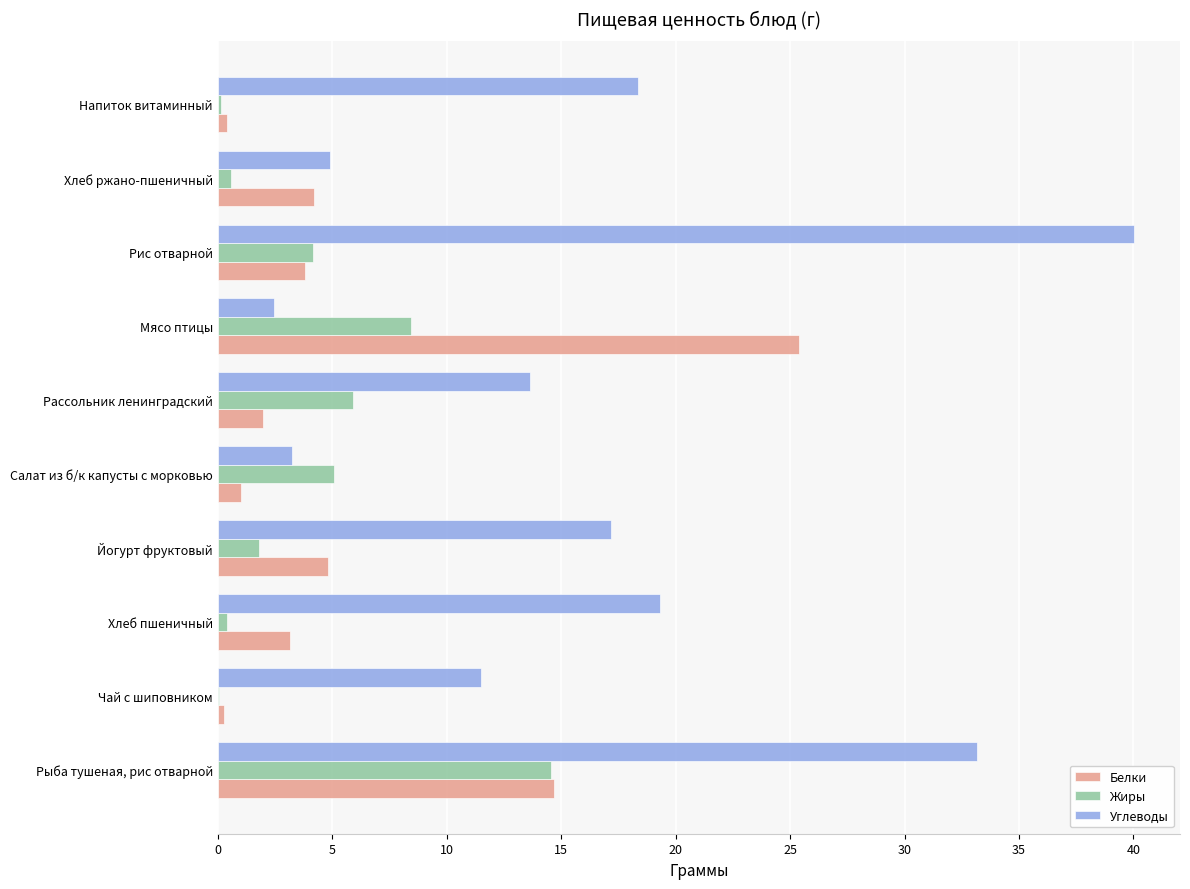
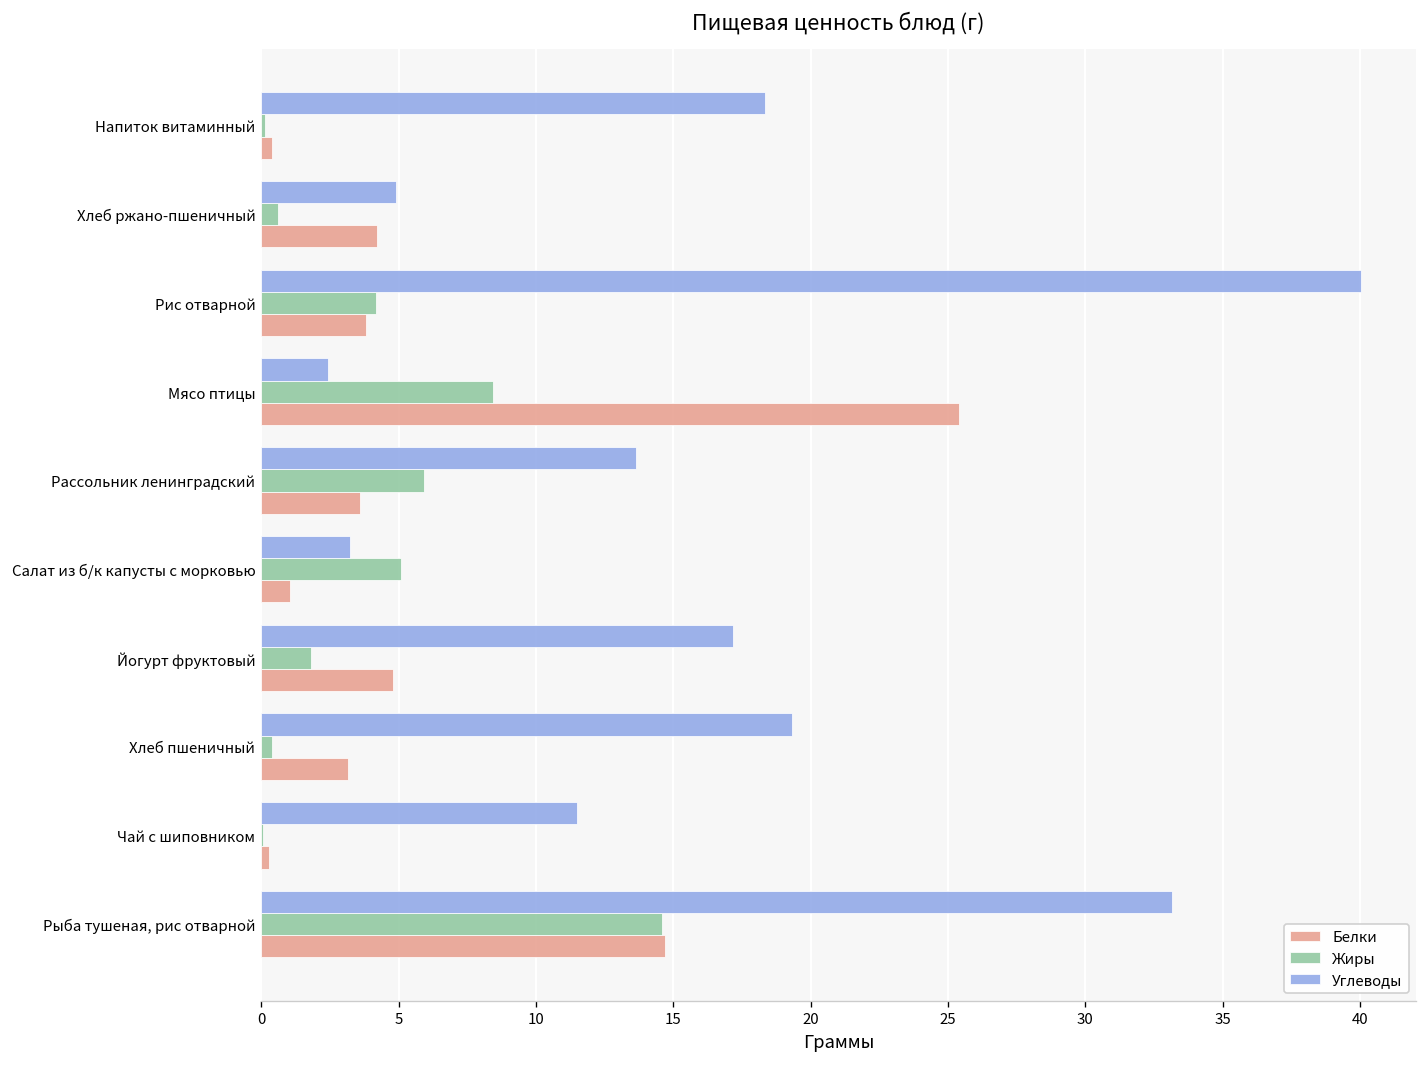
Белки, Рассольник ленинградский: 2.0 -> 3.6
